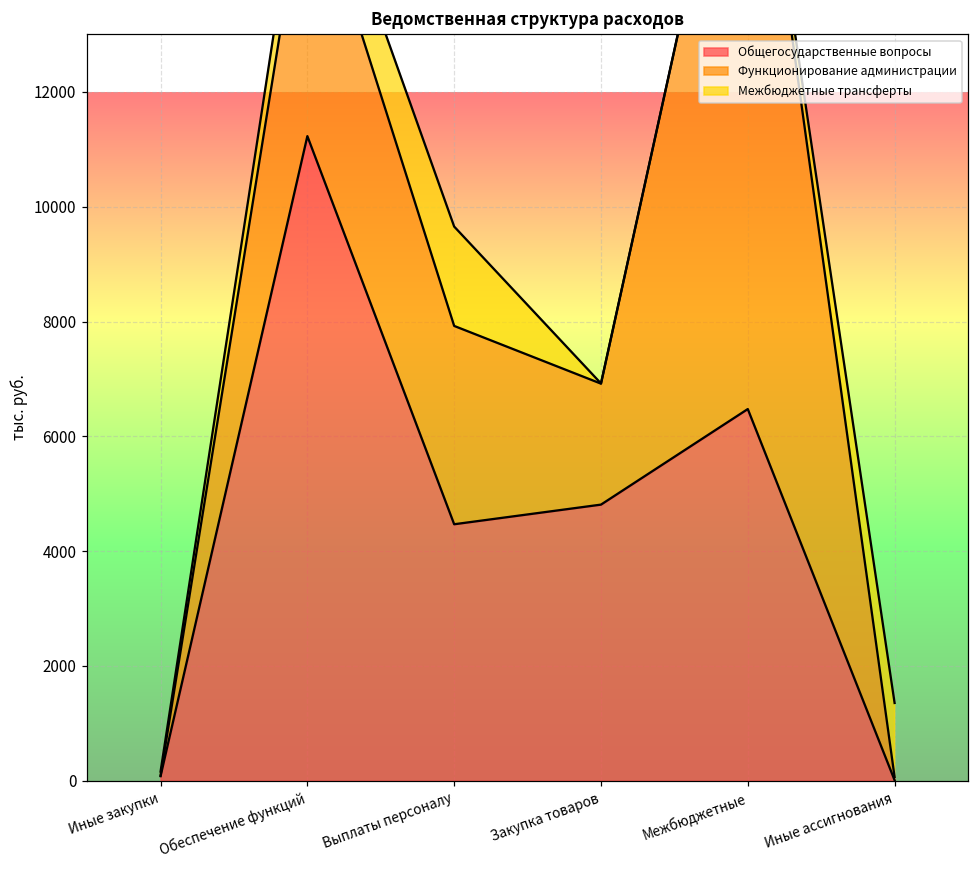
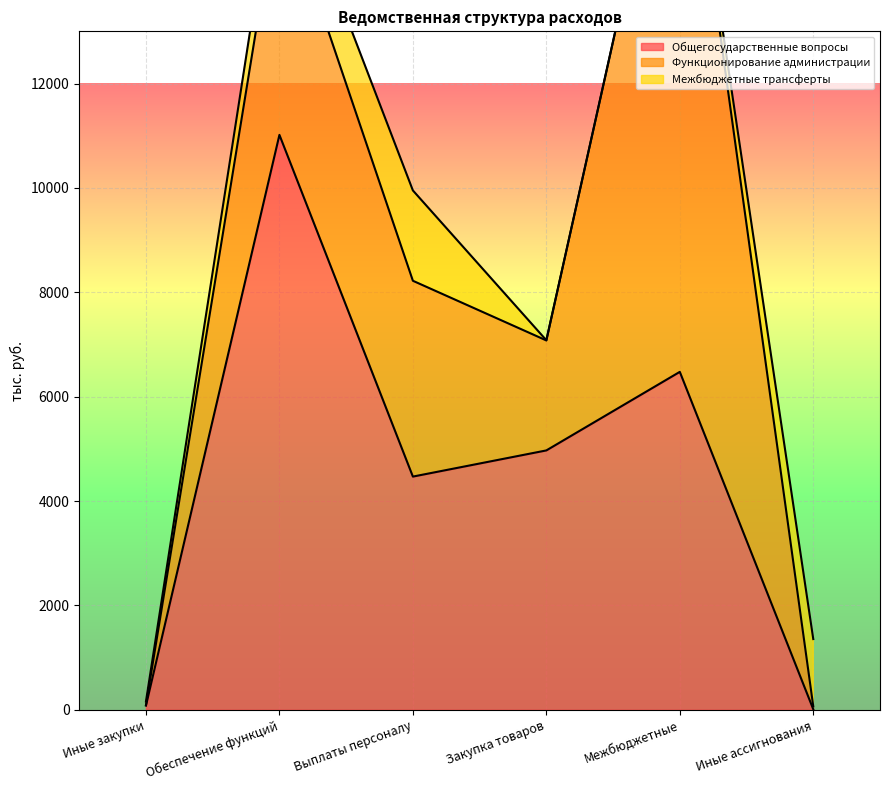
Общегосударственные вопросы, Обеспечение функций: 11200 -> 11000
Функционирование администрации, Выплаты персоналу: 3500 -> 3800
Общегосударственные вопросы, Закупка товаров: 4800 -> 5000
